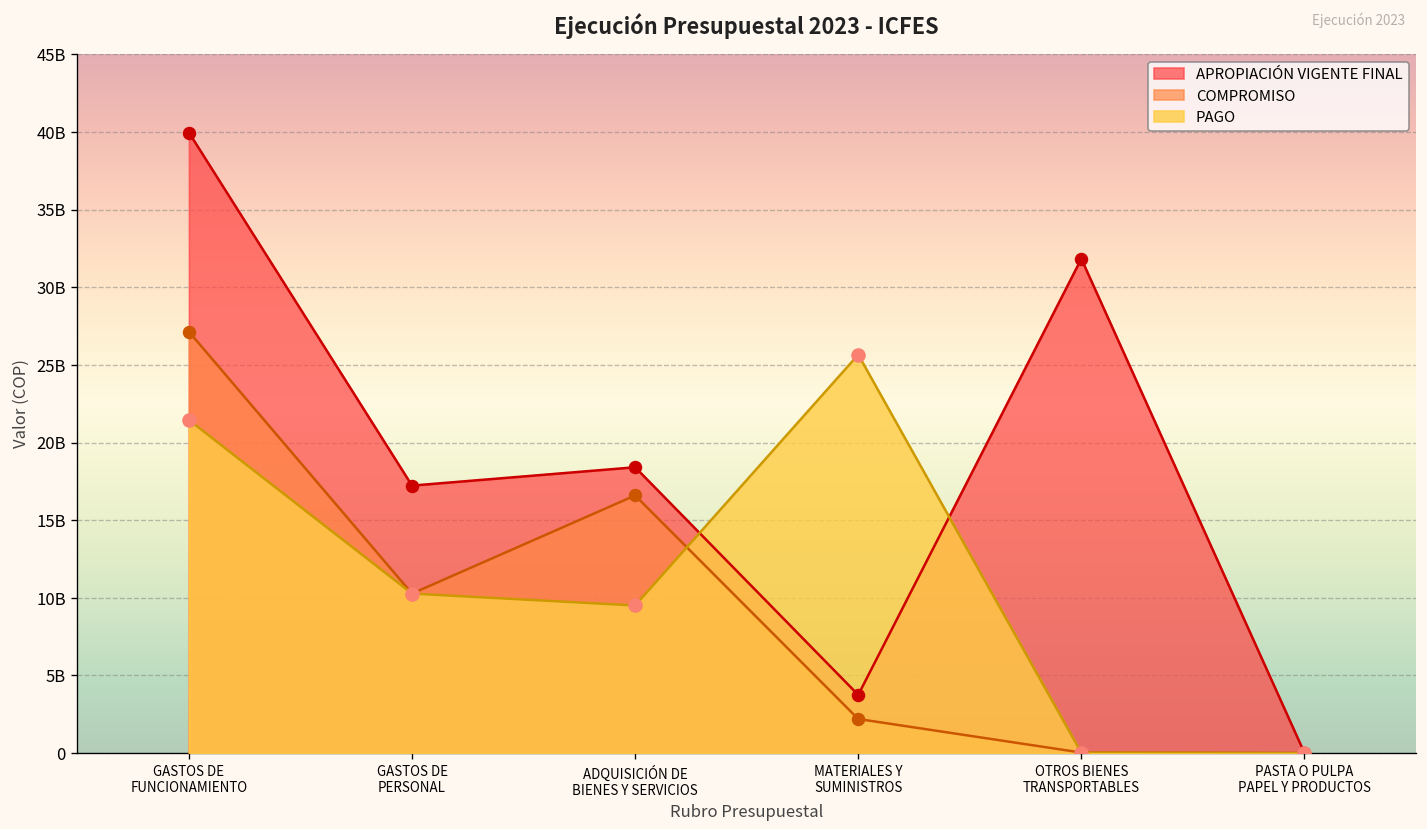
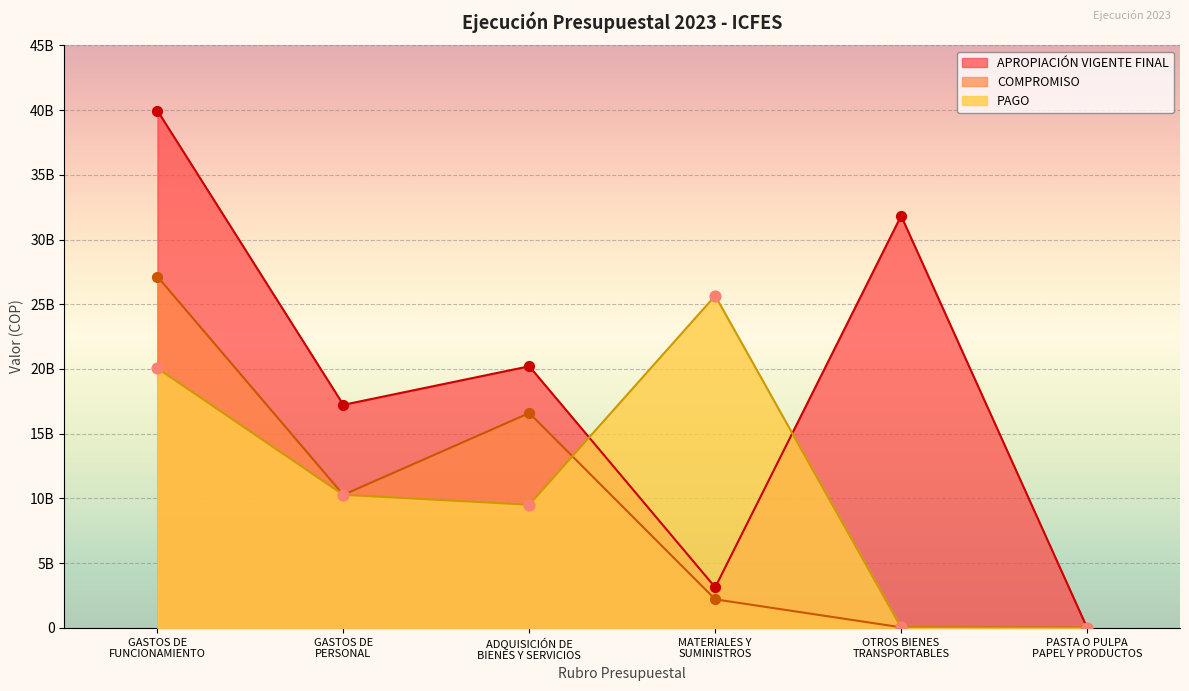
PAGO, GASTOS DE FUNCIONAMIENTO: 21400000000 -> 20100000000
APROPIACIÓN VIGENTE FINAL, ADQUISICIÓN DE BIENES Y SERVICIOS: 18400000000 -> 20200000000
APROPIACIÓN VIGENTE FINAL, MATERIALES Y SUMINISTROS: 3800000000 -> 3100000000
